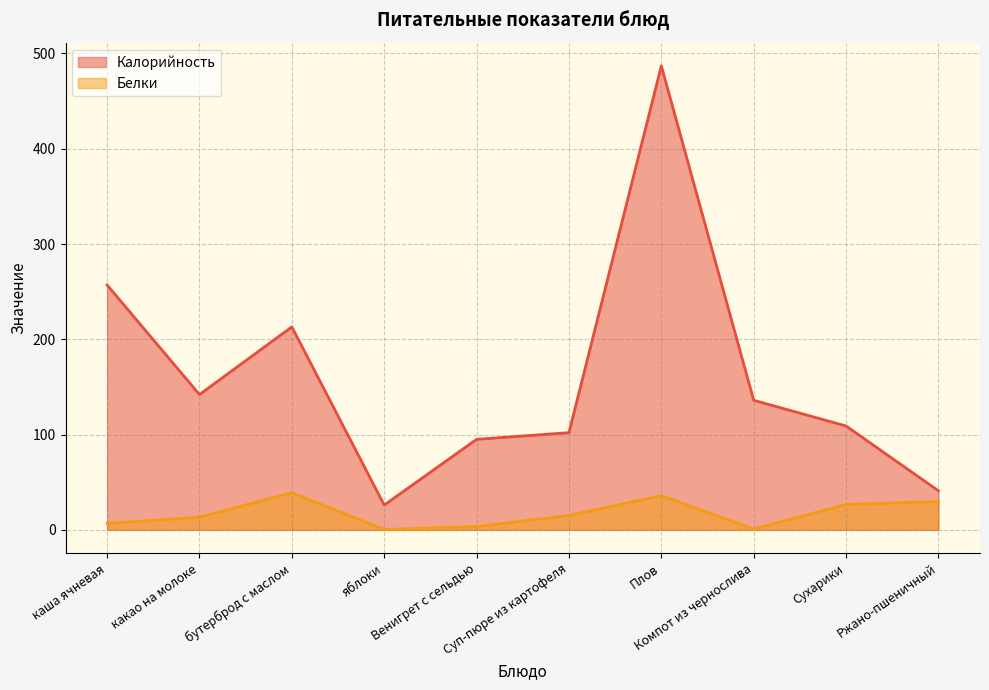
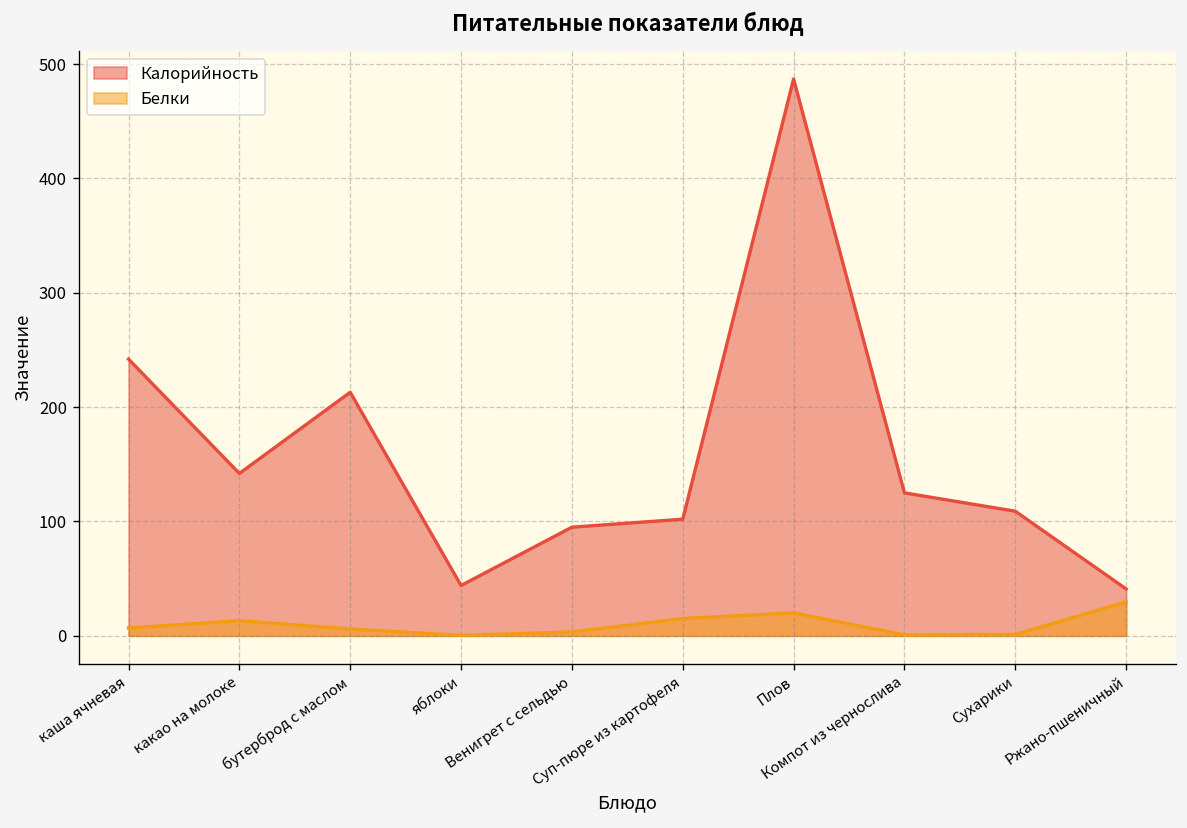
Калорийность, каша ячневая: 260 -> 240
Белки, бутерброд с маслом: 40 -> 10
Калорийность, яблоки: 30 -> 40
Белки, Плов: 40 -> 20
Калорийность, Компот из чернослива: 140 -> 130
Белки, Сухарики: 30 -> 0
